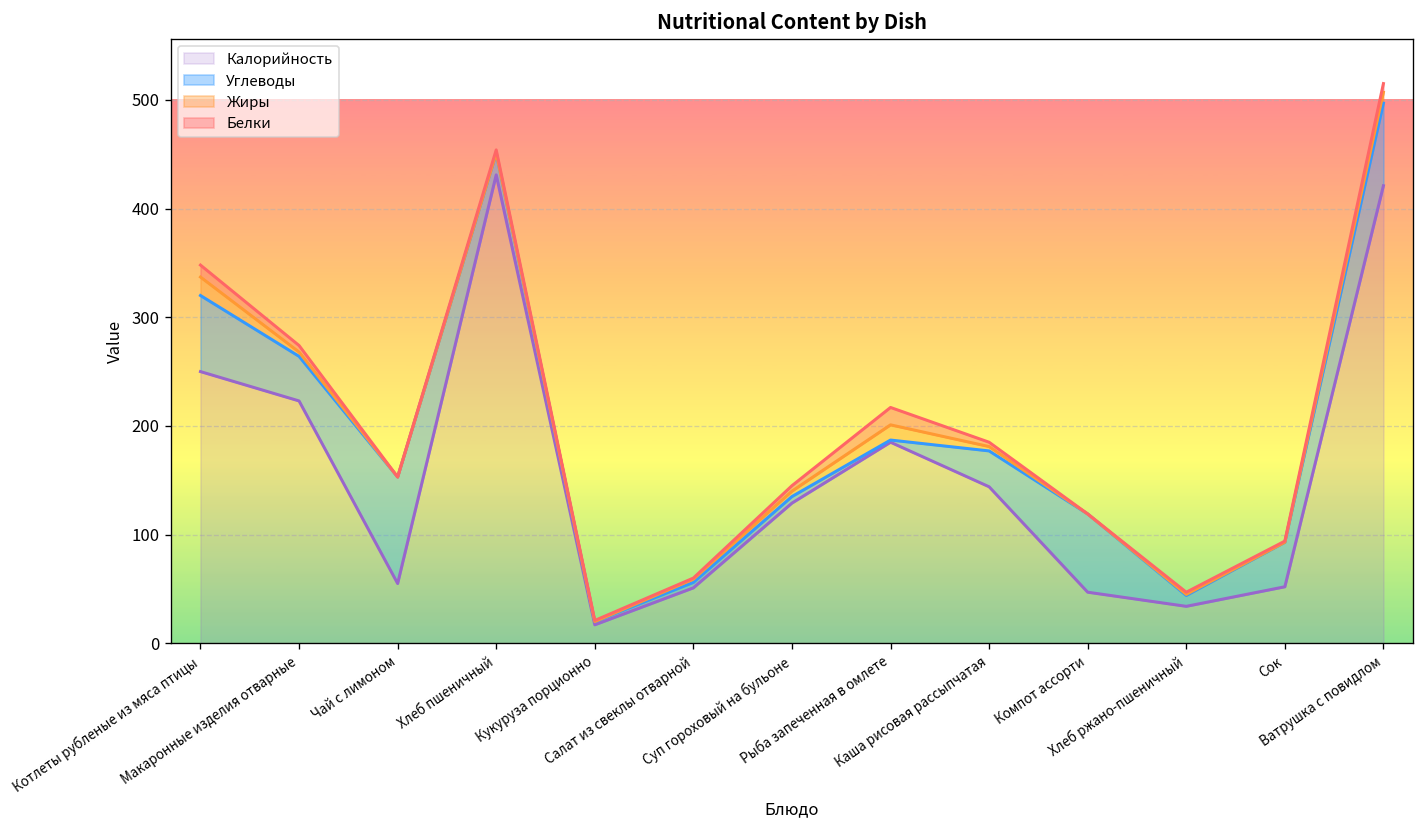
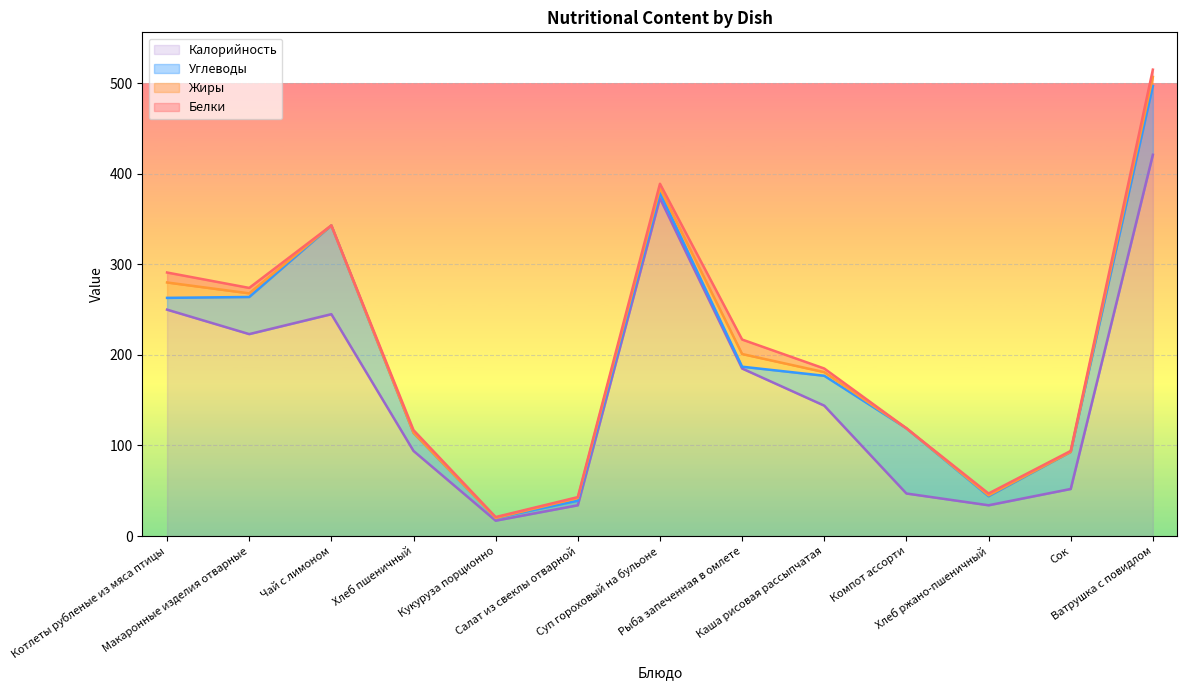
Углеводы, Котлеты рубленые из мяса птицы: 70 -> 10
Калорийность, Чай с лимоном: 60 -> 250
Калорийность, Хлеб пшеничный: 430 -> 90
Калорийность, Салат из свеклы отварной: 50 -> 30
Калорийность, Суп гороховый на бульоне: 130 -> 370
